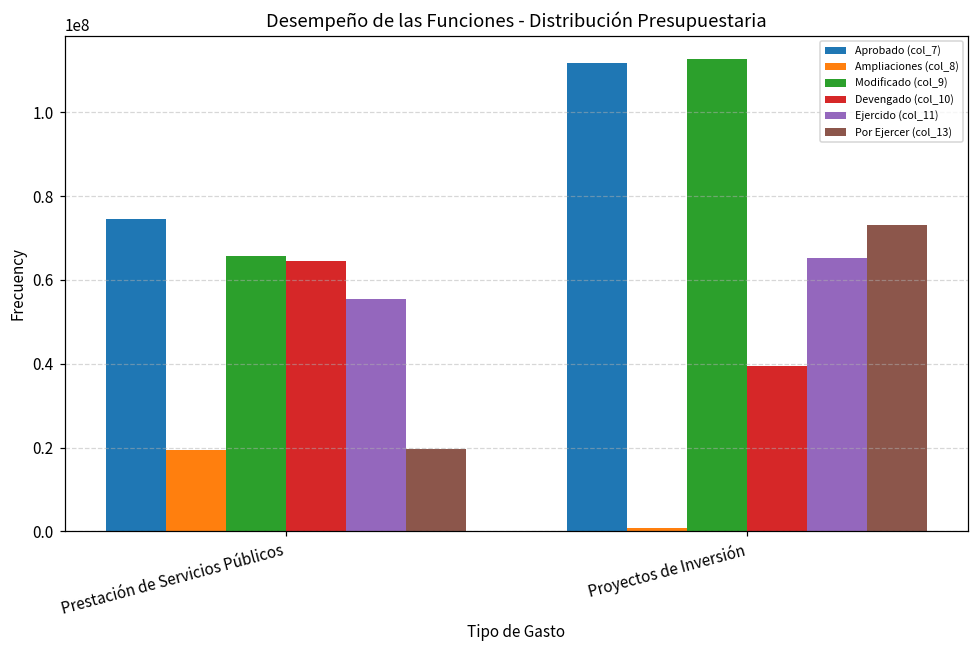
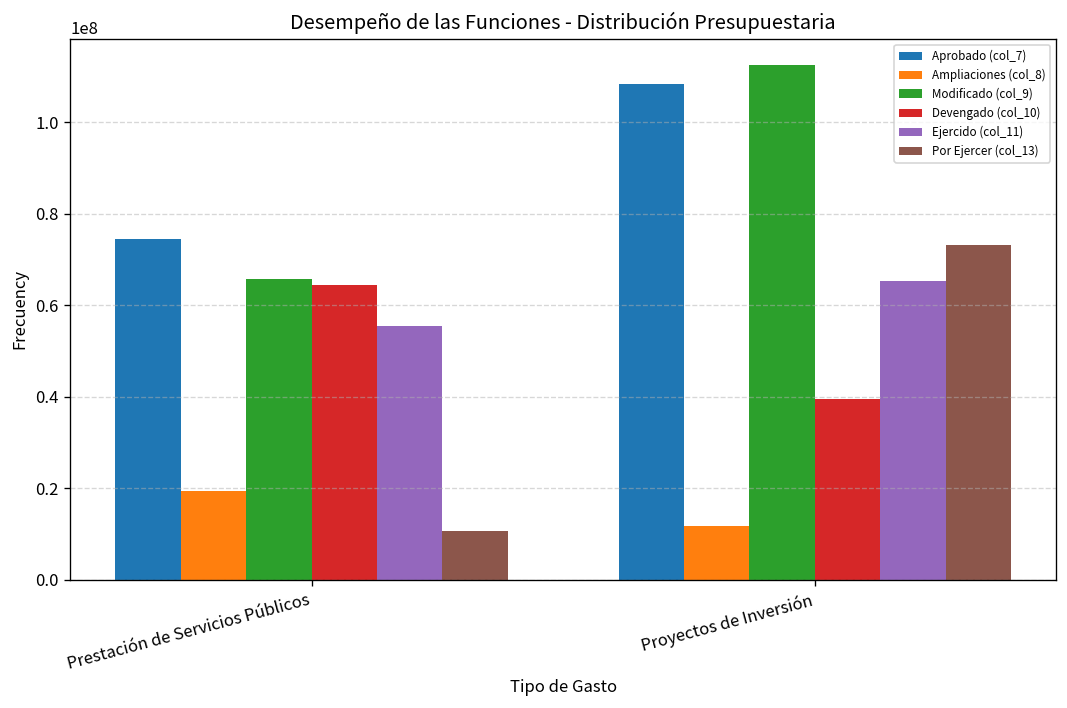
Por Ejercer (col_13), Prestación de Servicios Públicos: 20000000 -> 11000000
Aprobado (col_7), Proyectos de Inversión: 112000000 -> 108000000
Ampliaciones (col_8), Proyectos de Inversión: 1000000 -> 12000000
